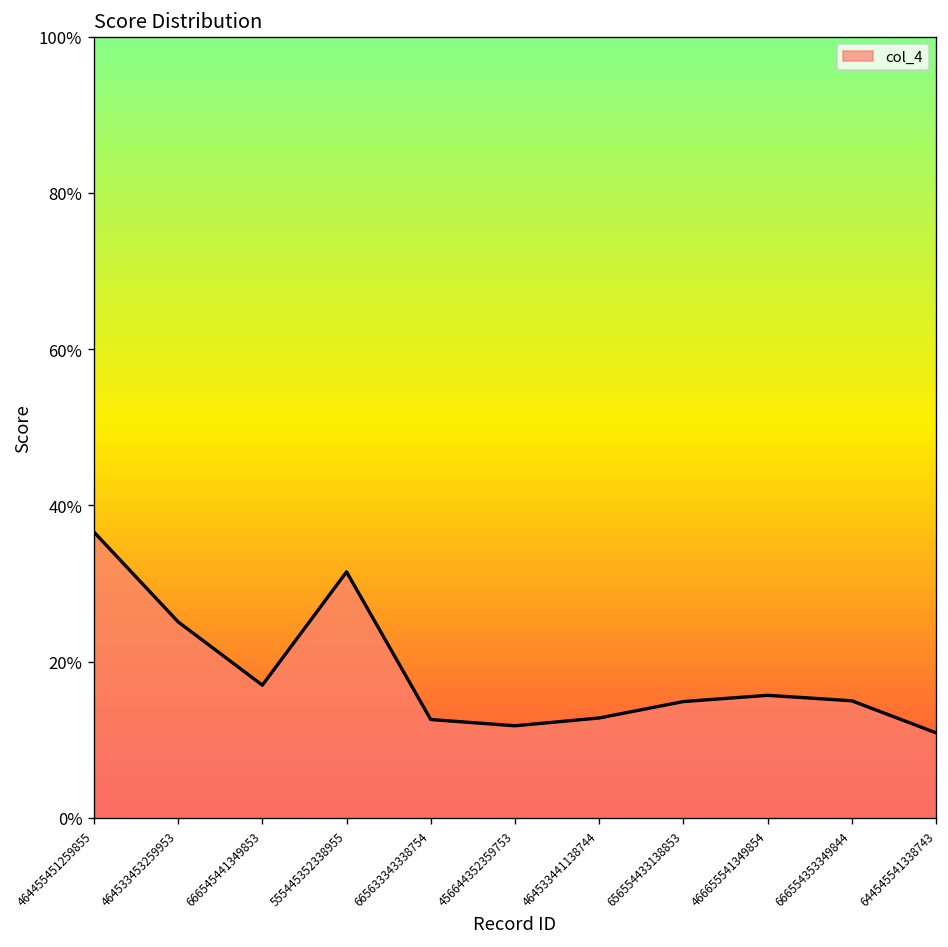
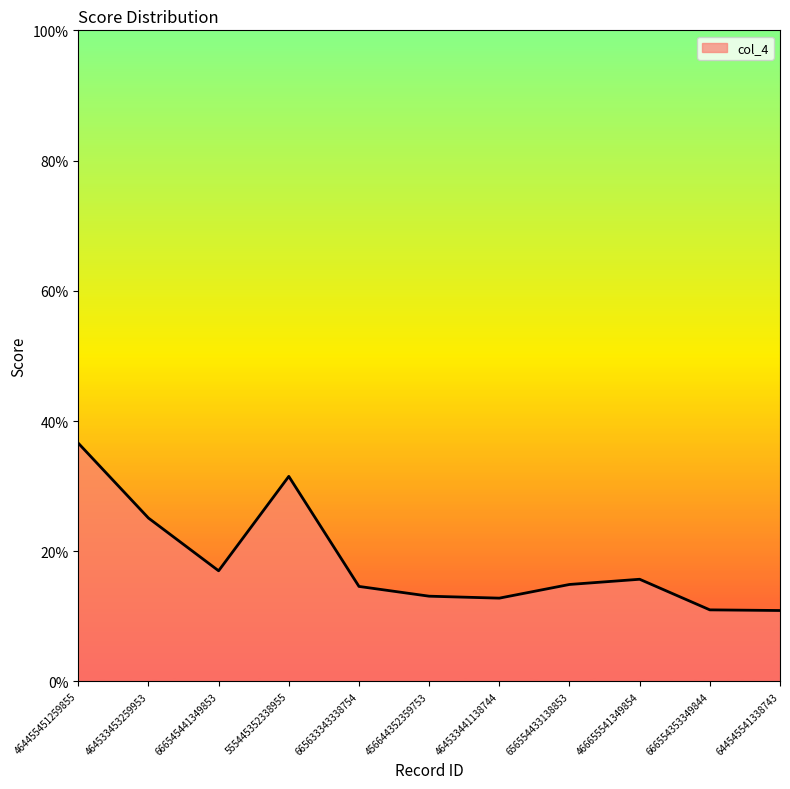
665633343338754: 13% -> 15%
456644352359753: 12% -> 13%
666554353349844: 15% -> 11%
